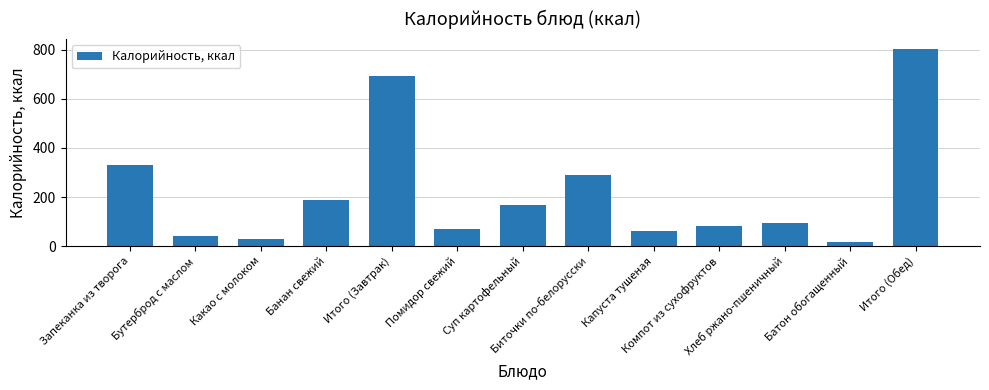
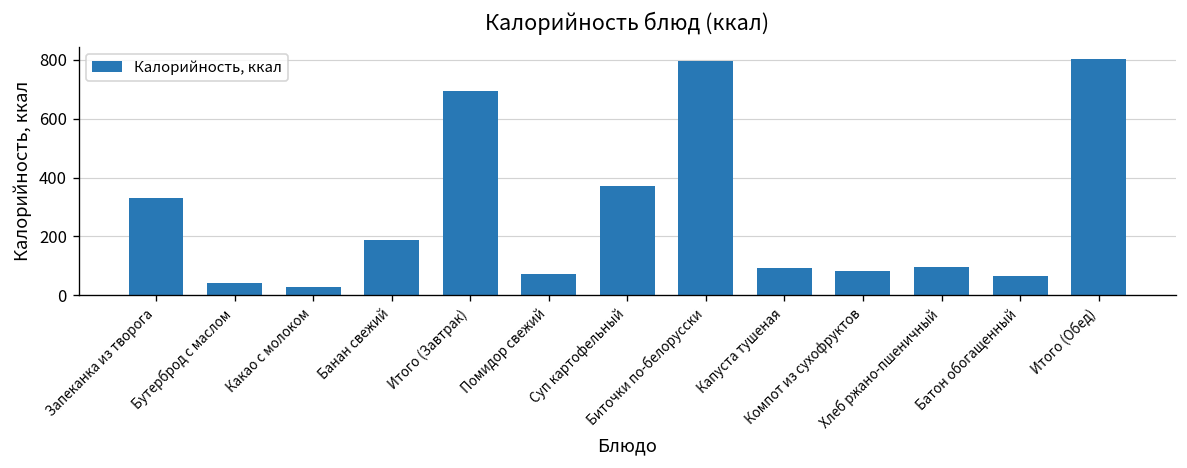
Суп картофельный: 170 -> 370
Биточки по-белорусски: 290 -> 800
Капуста тушеная: 60 -> 90
Батон обогащенный: 20 -> 60
